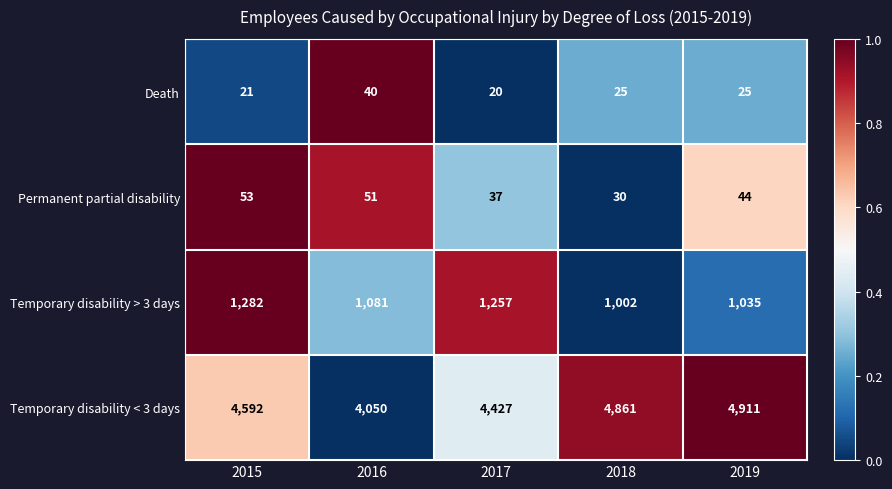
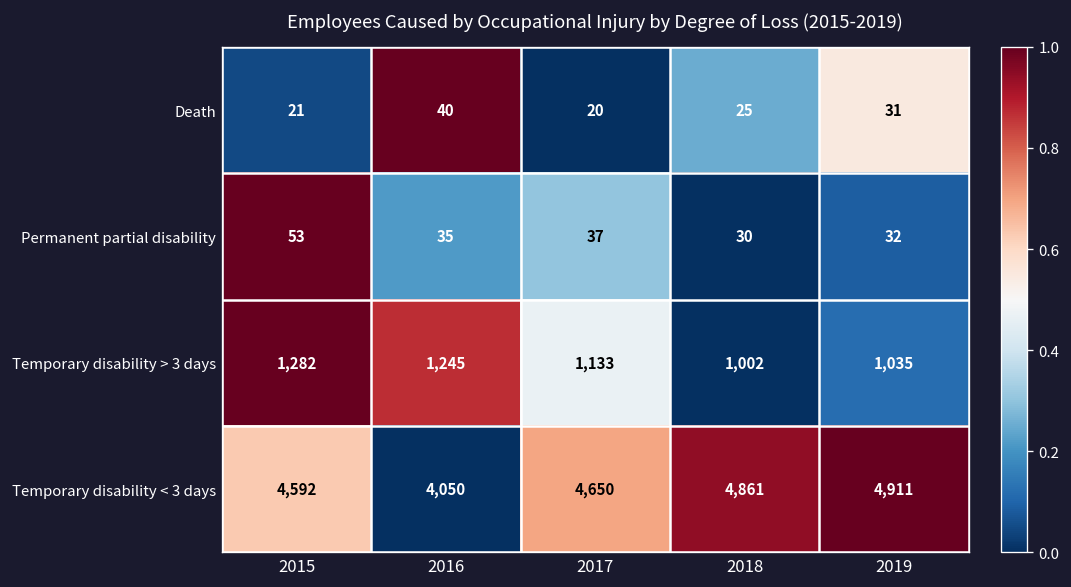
Death, 2019: 25 -> 31
Permanent partial disability, 2016: 51 -> 35
Permanent partial disability, 2019: 44 -> 32
Temporary disability > 3 days, 2016: 1,081 -> 1,245
Temporary disability > 3 days, 2017: 1,257 -> 1,133
Temporary disability < 3 days, 2017: 4,427 -> 4,650
